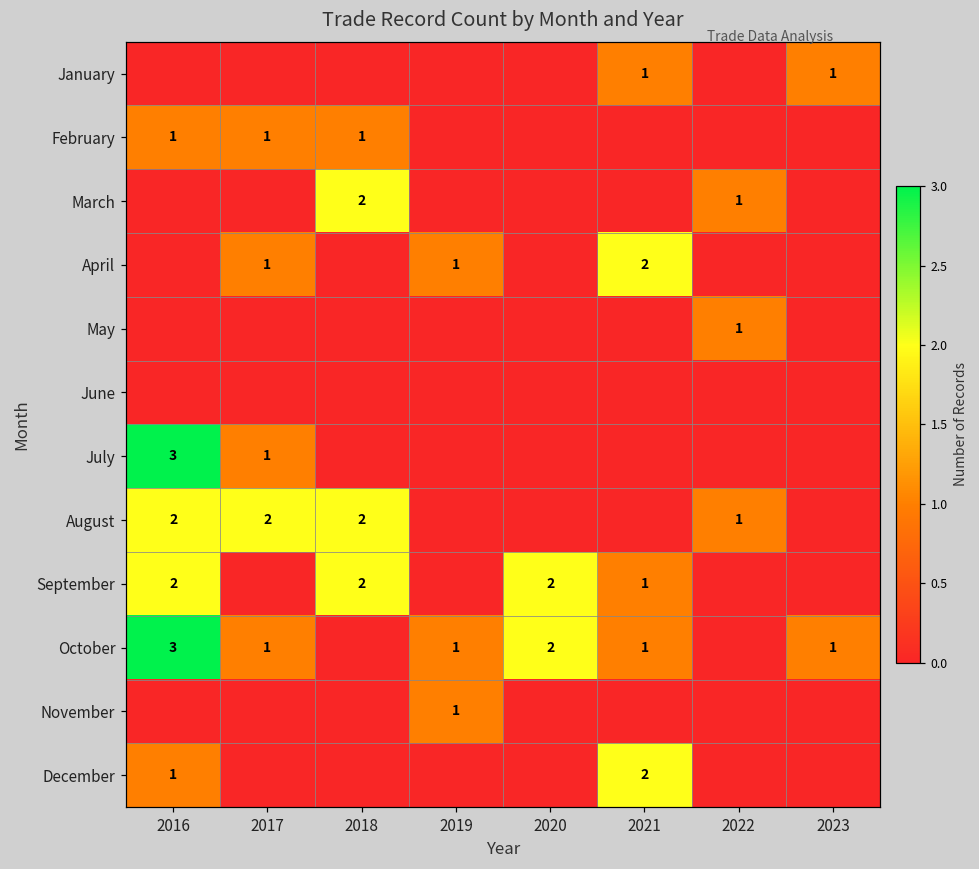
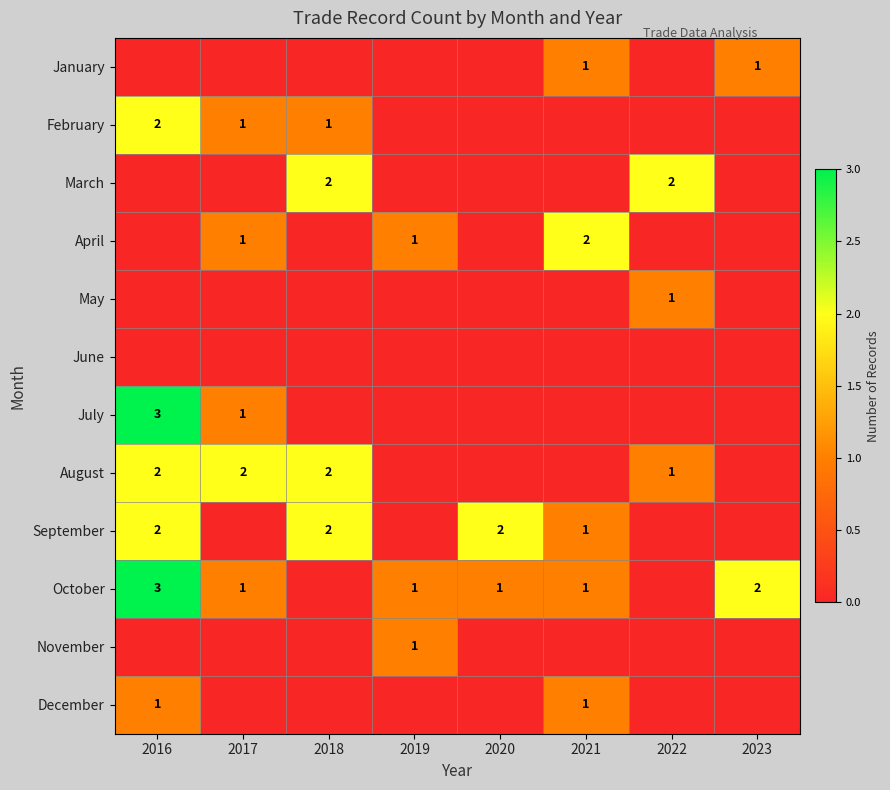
February, 2016: 1 -> 2
March, 2022: 1 -> 2
October, 2020: 2 -> 1
October, 2023: 1 -> 2
December, 2021: 2 -> 1
